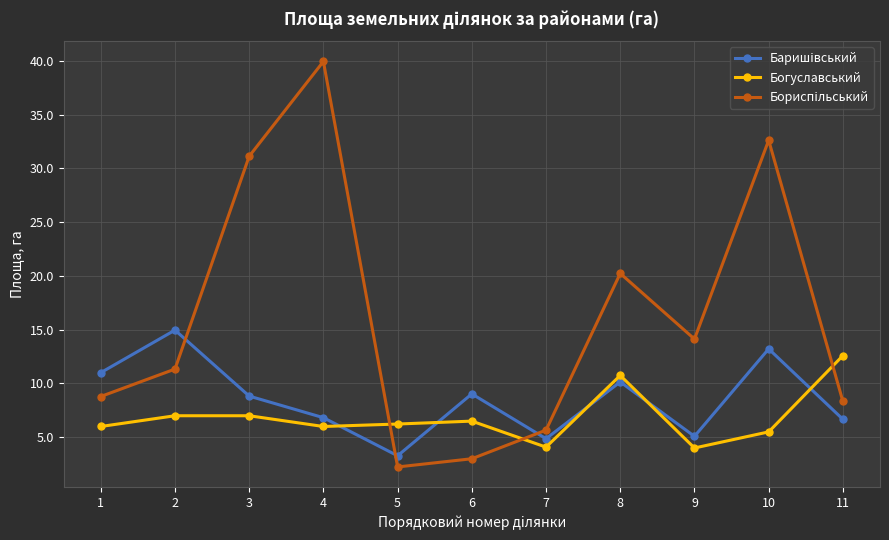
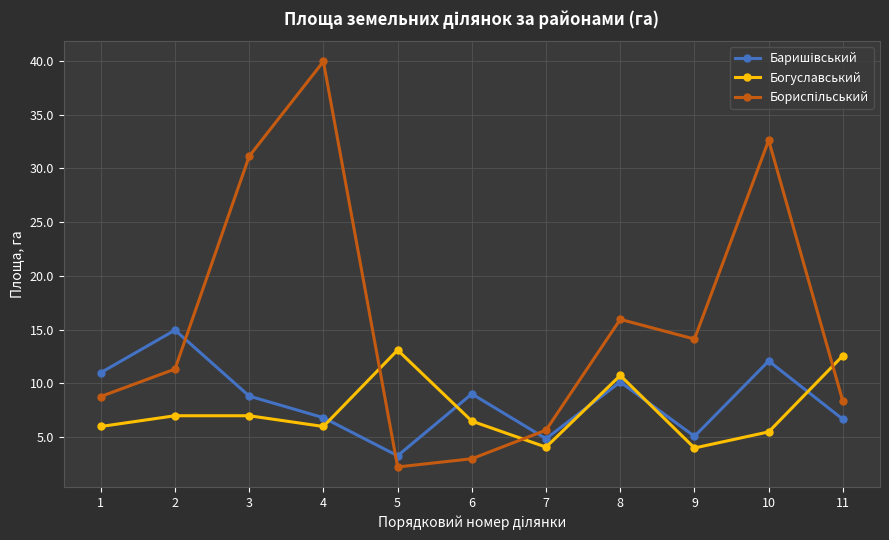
Богуславський, 5: 6.2 -> 13.1
Бориспільський, 8: 20.2 -> 16.0
Баришівський, 10: 13.2 -> 12.1
